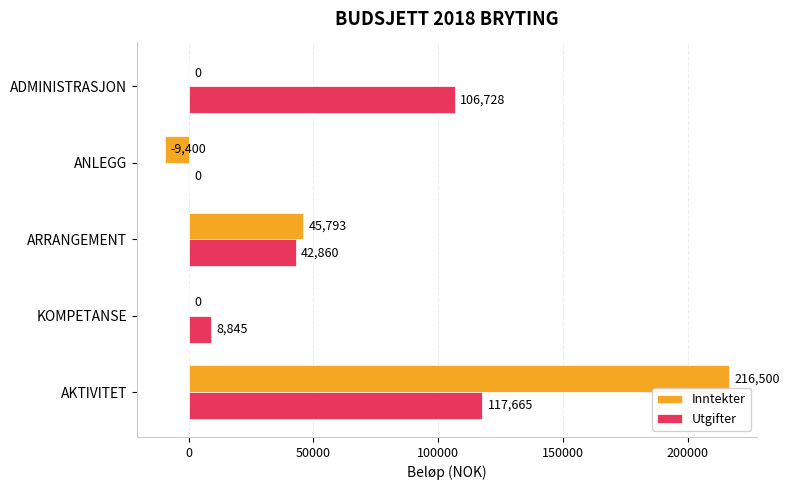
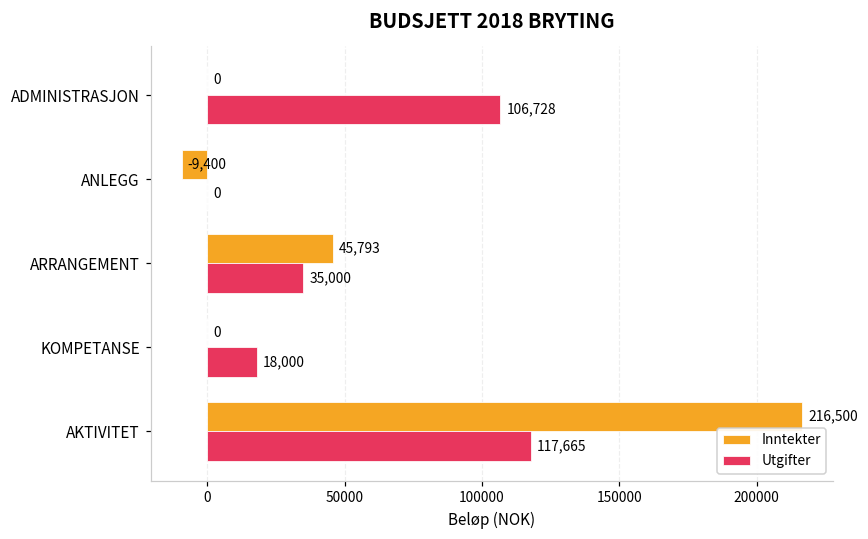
Utgifter, ARRANGEMENT: 42,860 -> 35,000
Utgifter, KOMPETANSE: 8,845 -> 18,000
